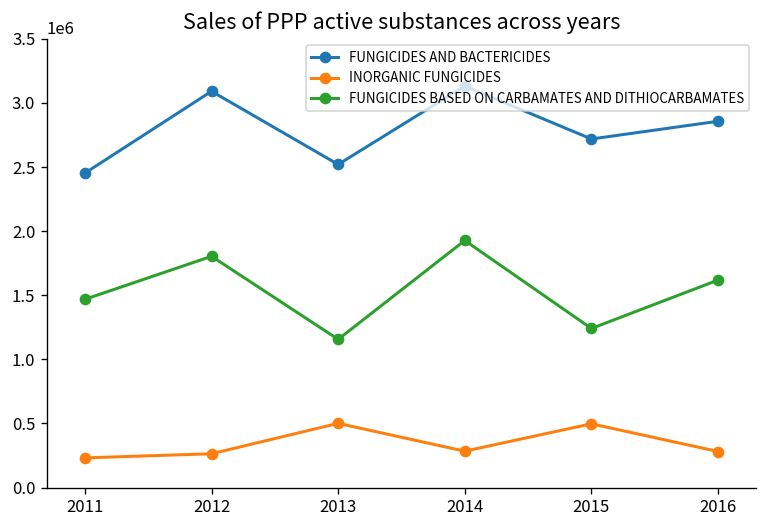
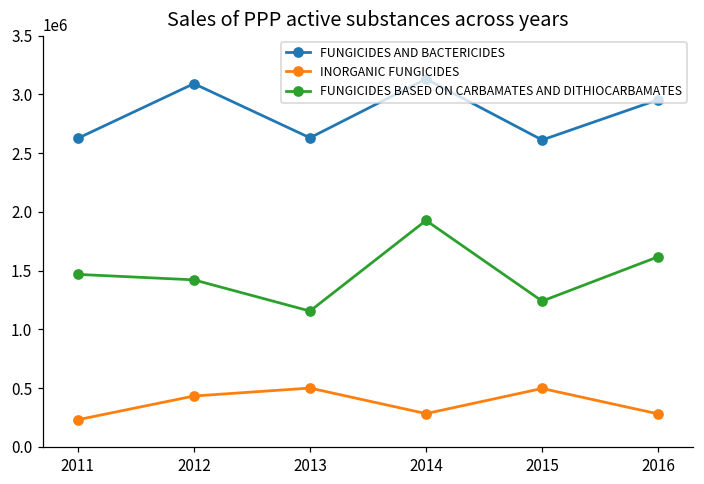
FUNGICIDES AND BACTERICIDES, 2011: 2450000 -> 2630000
INORGANIC FUNGICIDES, 2012: 260000 -> 430000
FUNGICIDES BASED ON CARBAMATES AND DITHIOCARBAMATES, 2012: 1800000 -> 1420000
FUNGICIDES AND BACTERICIDES, 2013: 2520000 -> 2630000
FUNGICIDES AND BACTERICIDES, 2015: 2720000 -> 2610000
FUNGICIDES AND BACTERICIDES, 2016: 2860000 -> 2950000
